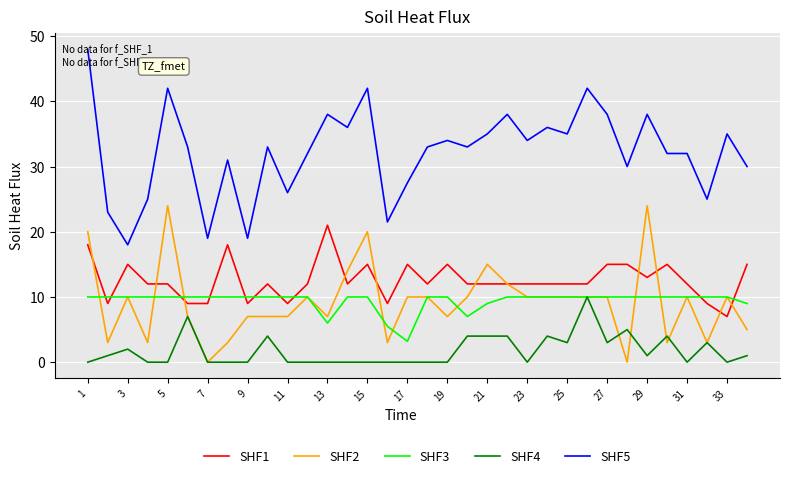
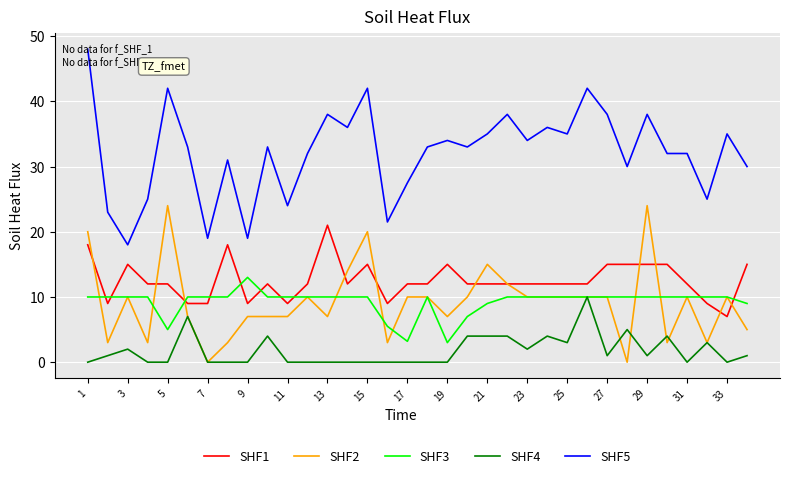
SHF3, 5: 10 -> 5
SHF3, 9: 10 -> 13
SHF5, 11: 26 -> 24
SHF3, 13: 6 -> 10
SHF1, 17: 15 -> 12
SHF3, 19: 10 -> 3
SHF4, 23: 0 -> 2
SHF4, 27: 3 -> 1
SHF1, 29: 13 -> 15
